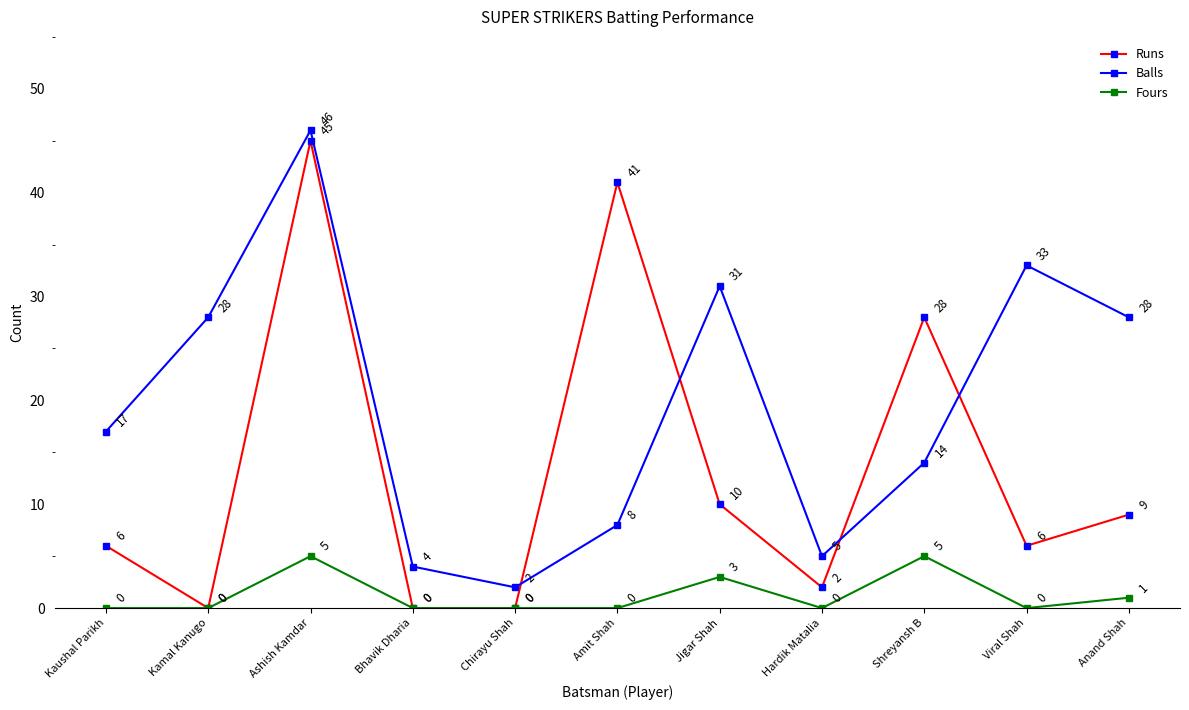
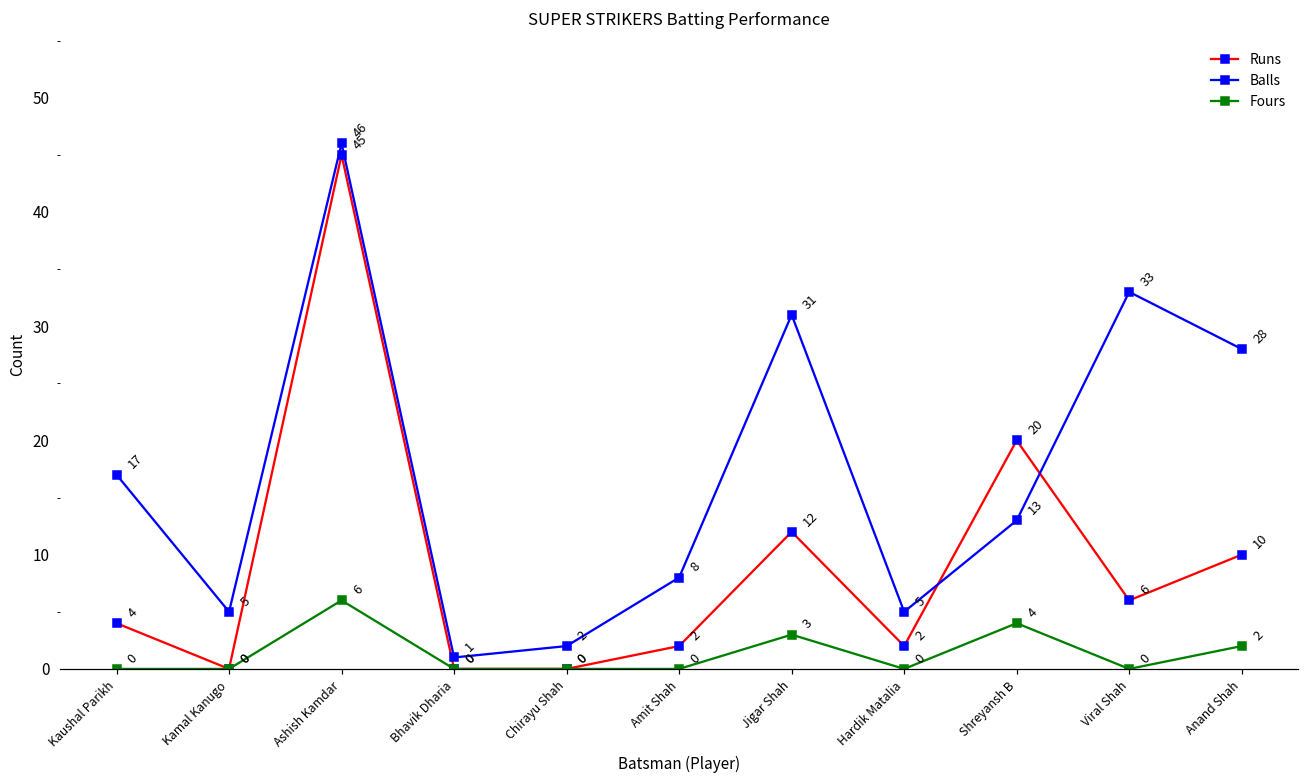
Runs, Kaushal Parikh: 6 -> 4
Balls, Kamal Kanugo: 28 -> 5
Fours, Ashish Kamdar: 5 -> 6
Balls, Bhavik Dharia: 4 -> 1
Runs, Amit Shah: 41 -> 2
Runs, Jigar Shah: 10 -> 12
Runs, Shreyansh B: 28 -> 20
Balls, Shreyansh B: 14 -> 13
Fours, Shreyansh B: 5 -> 4
Runs, Anand Shah: 9 -> 10
Fours, Anand Shah: 1 -> 2
